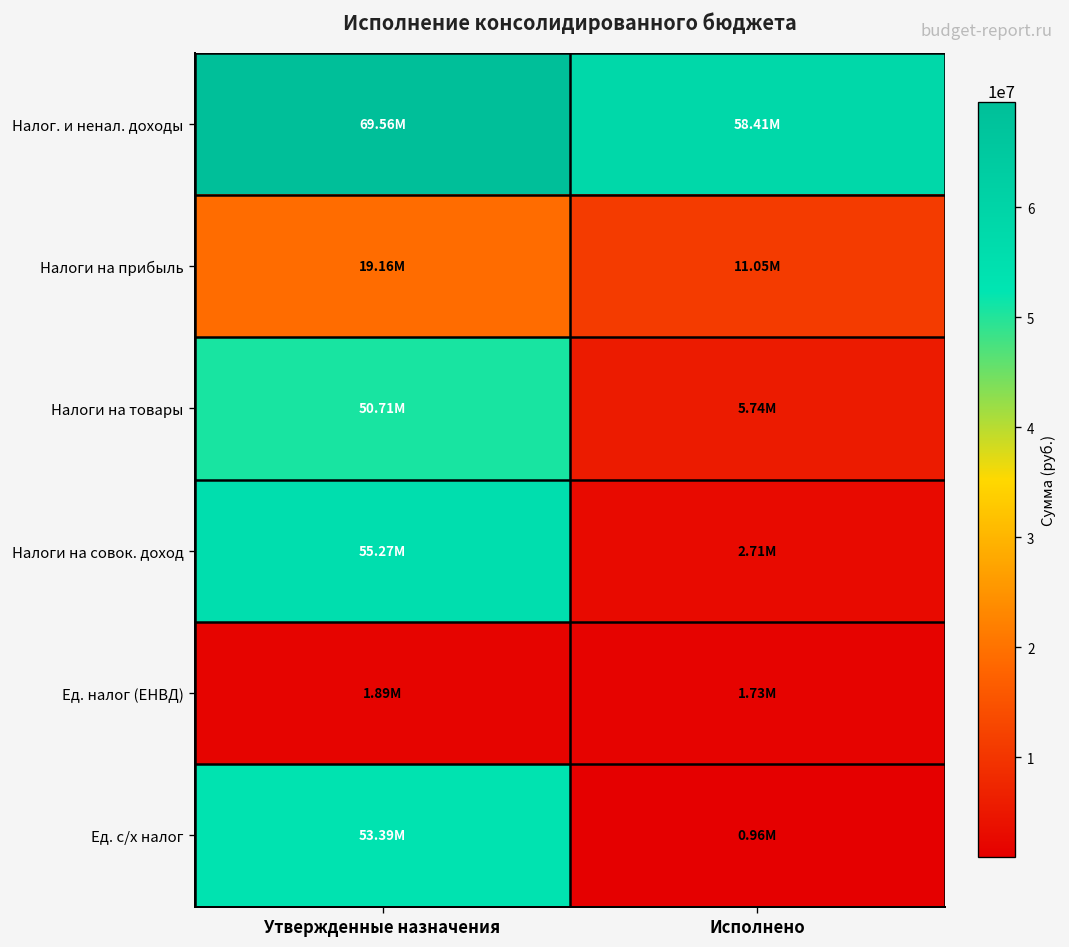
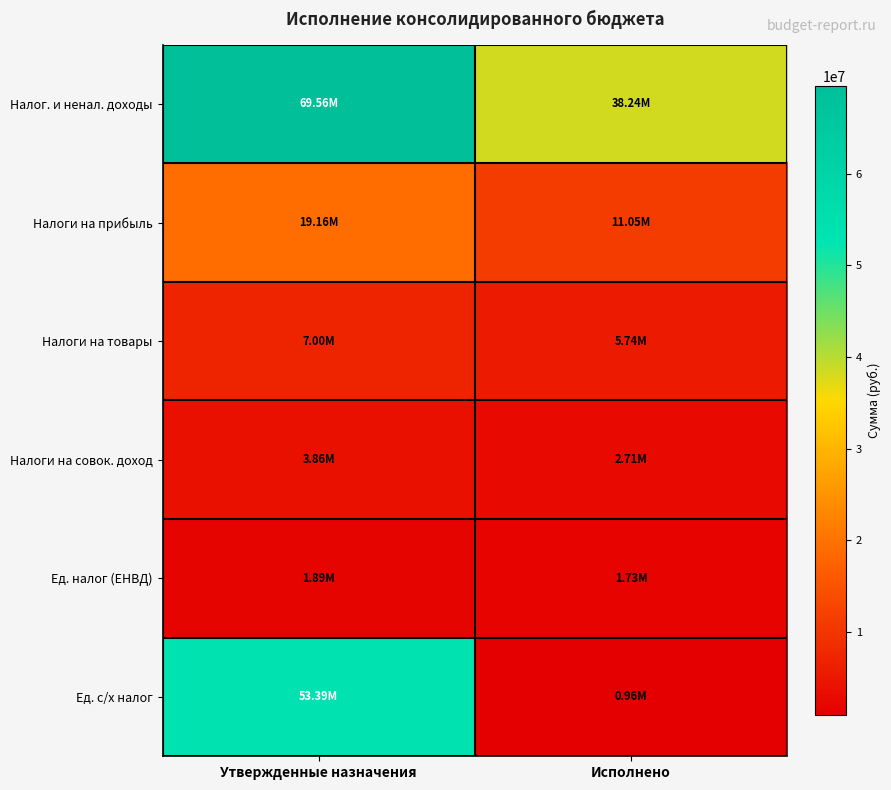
Налог. и ненал. доходы, Исполнено: 58.41M -> 38.24M
Налоги на товары, Утвержденные назначения: 50.71M -> 7.00M
Налоги на совок. доход, Утвержденные назначения: 55.27M -> 3.86M
